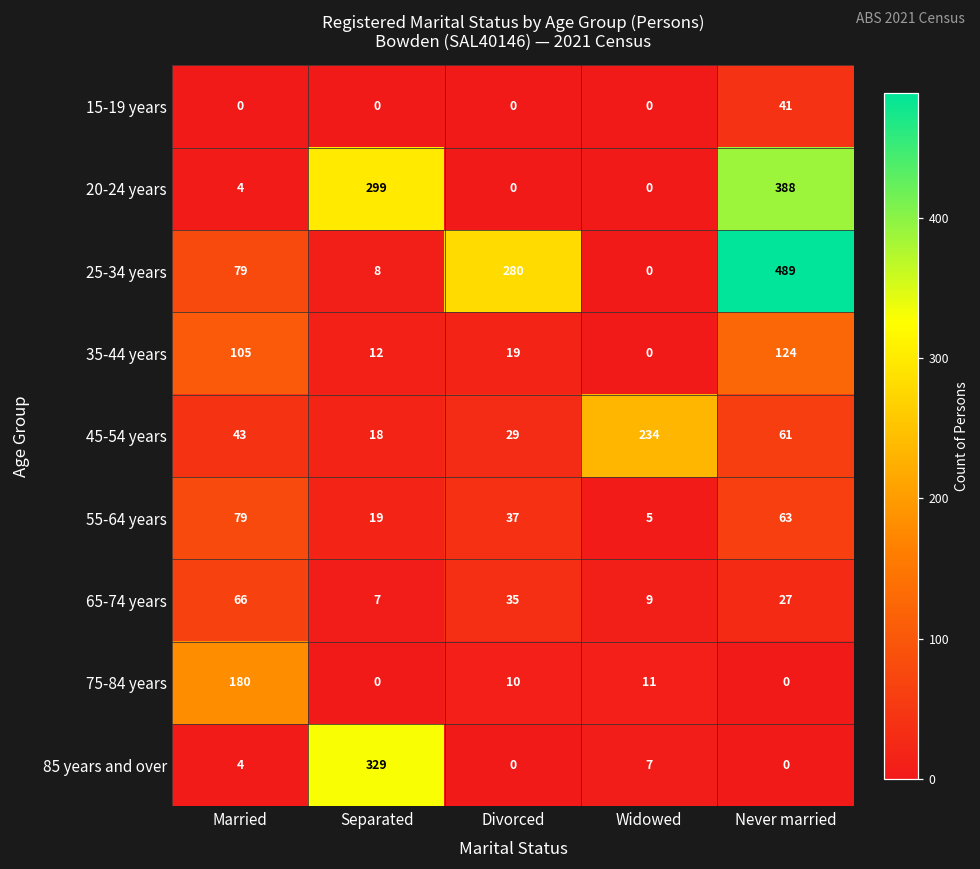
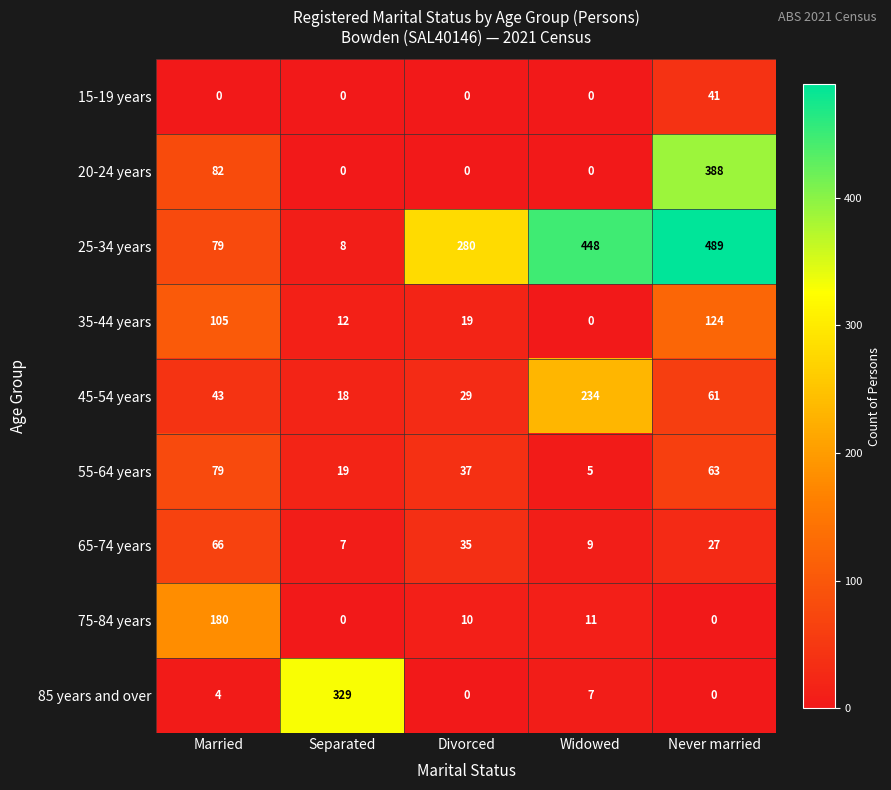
20-24 years, Married: 4 -> 82
20-24 years, Separated: 299 -> 0
25-34 years, Widowed: 0 -> 448
